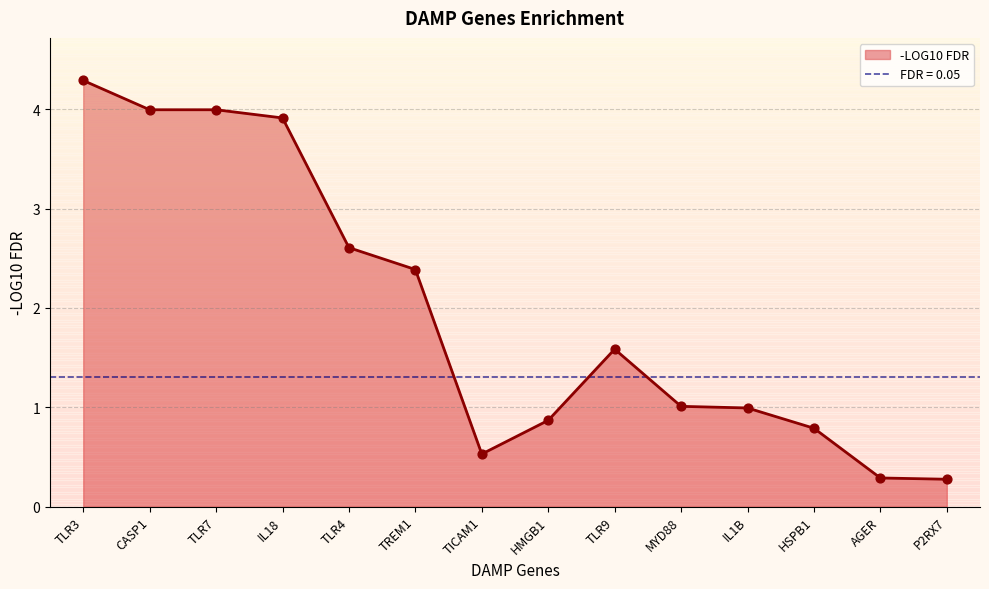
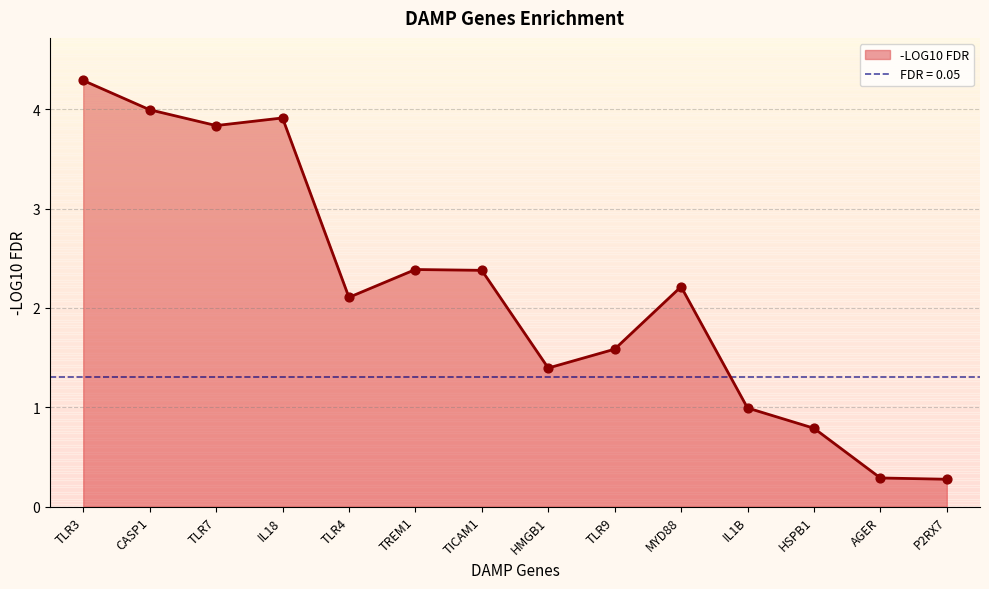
TLR7: 4.0 -> 3.8
TLR4: 2.6 -> 2.1
TICAM1: 0.5 -> 2.4
HMGB1: 0.9 -> 1.4
MYD88: 1.0 -> 2.2
